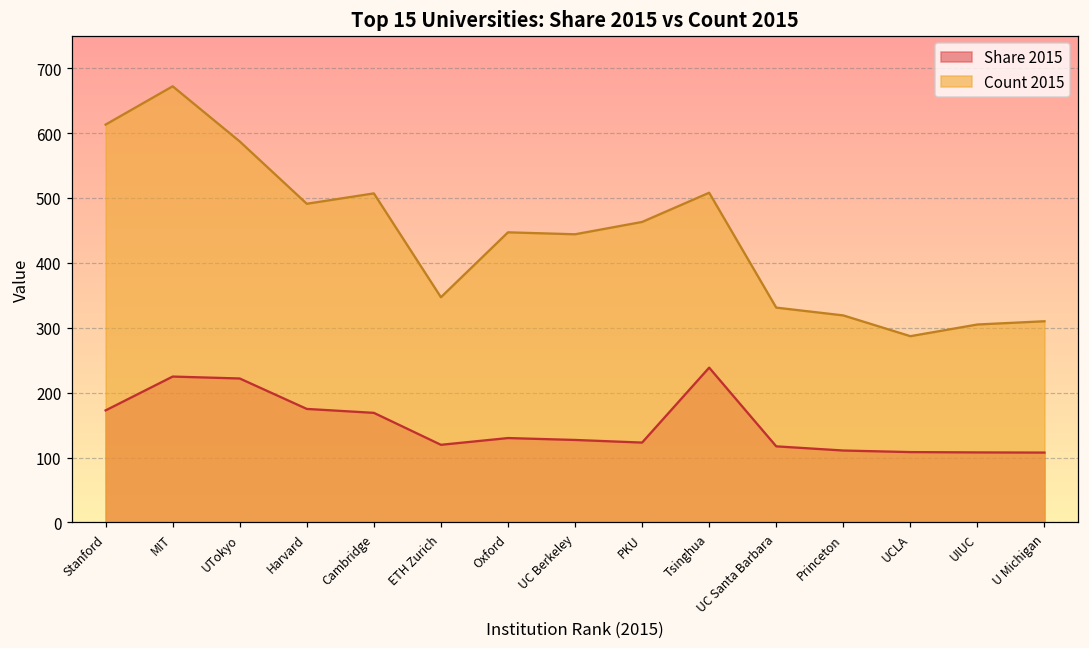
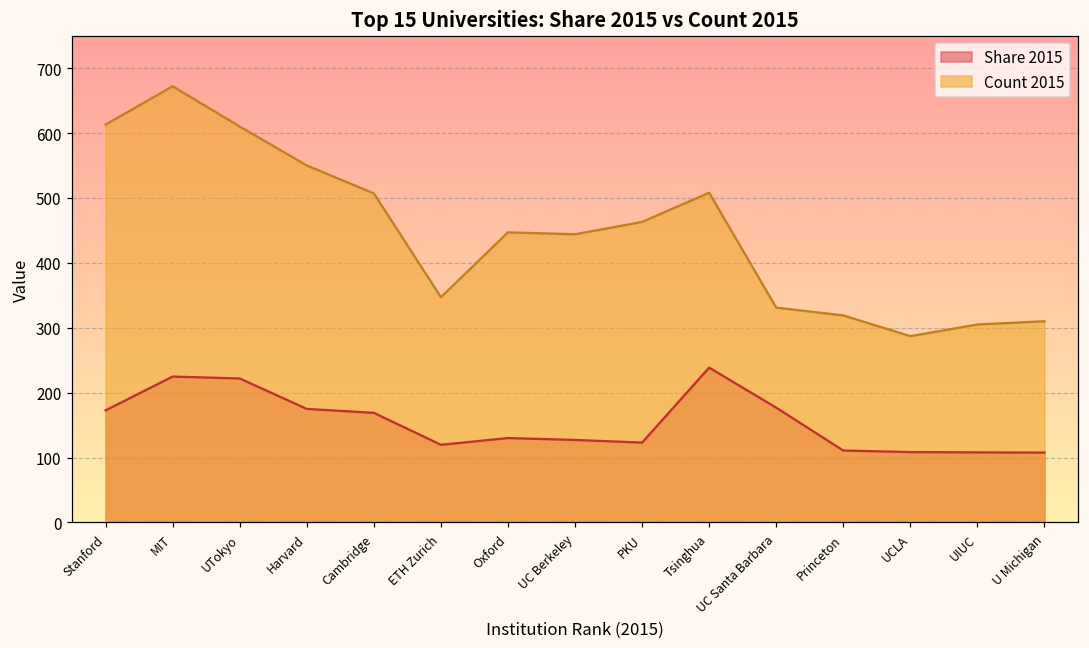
Count 2015, UTokyo: 590 -> 610
Count 2015, Harvard: 490 -> 550
Share 2015, UC Santa Barbara: 120 -> 180
